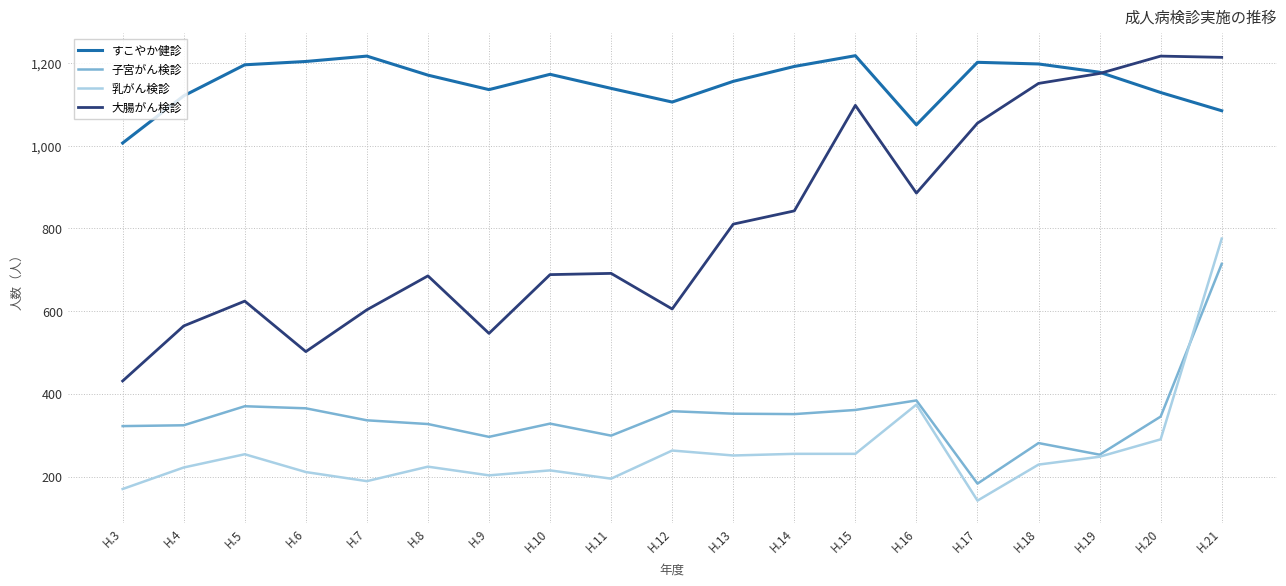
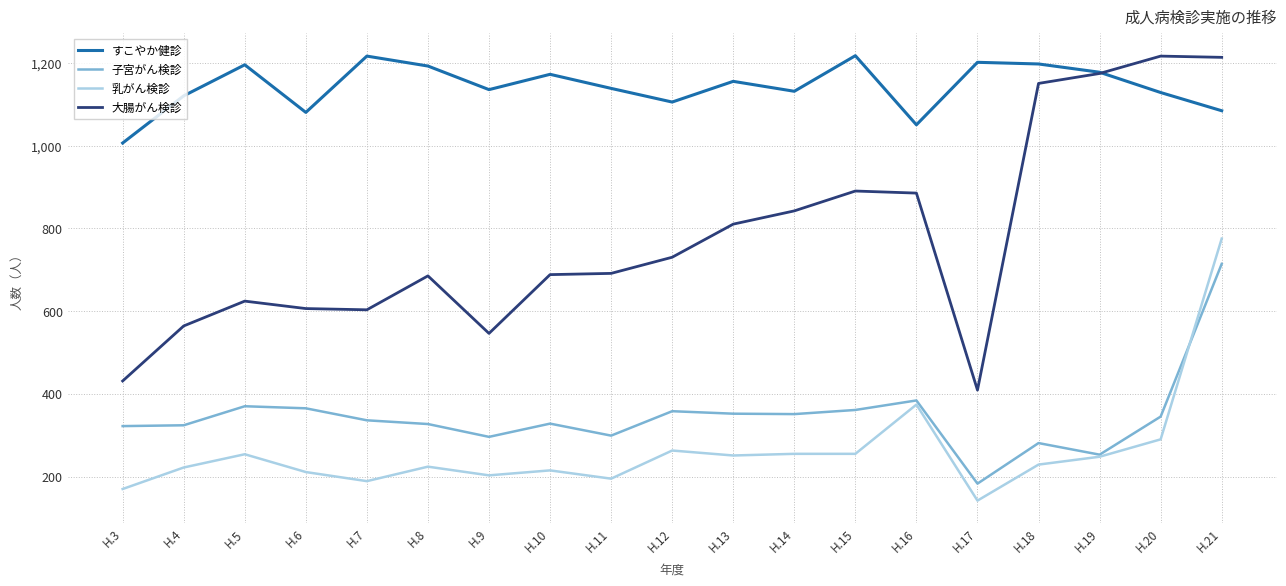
すこやか健診, H.6: 1,200 -> 1,080
大腸がん検診, H.6: 500 -> 610
すこやか健診, H.8: 1,170 -> 1,190
大腸がん検診, H.12: 610 -> 730
すこやか健診, H.14: 1,190 -> 1,130
大腸がん検診, H.15: 1,100 -> 890
大腸がん検診, H.17: 1,050 -> 410
